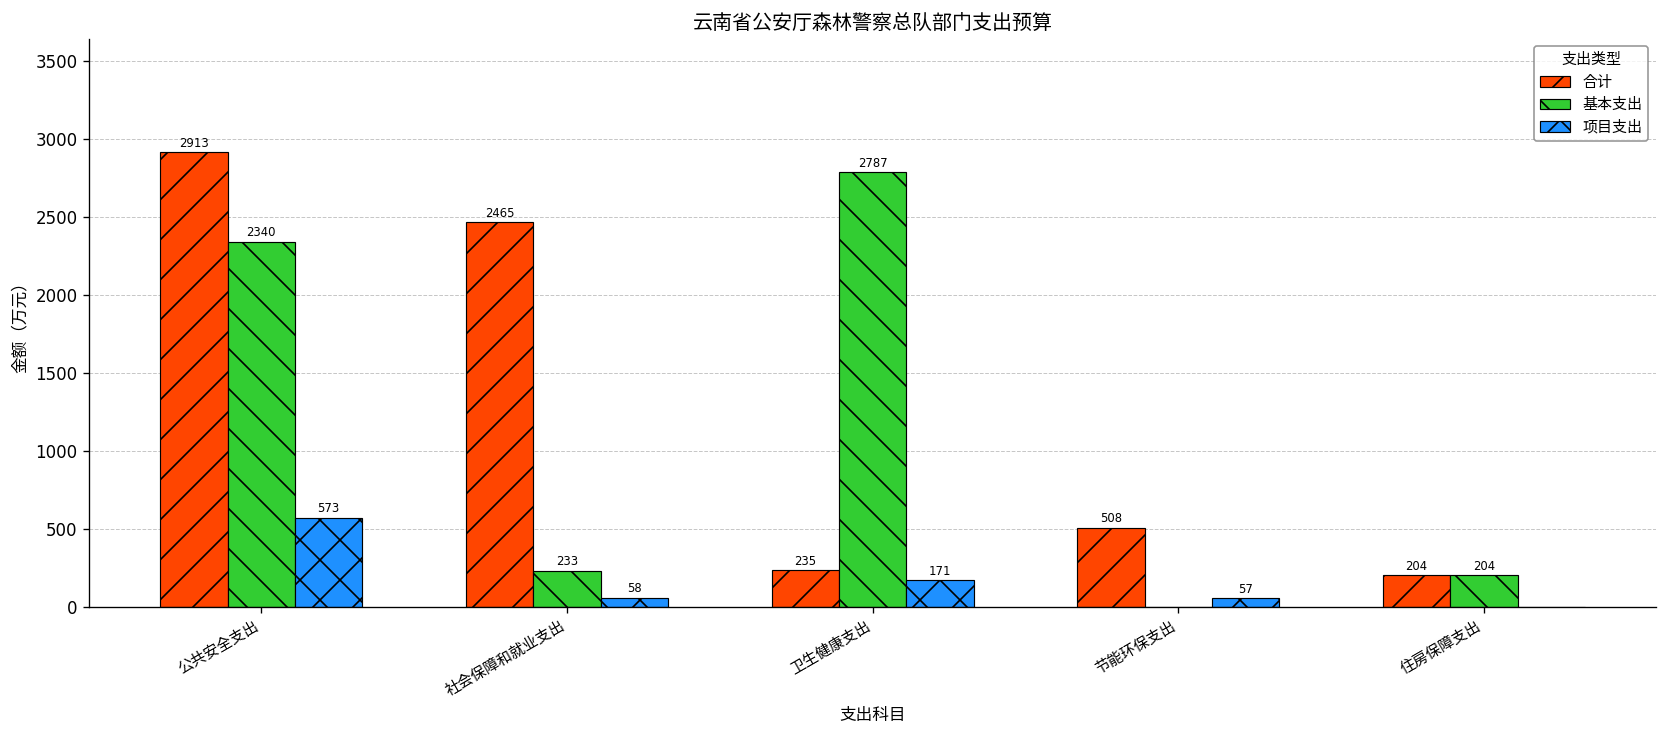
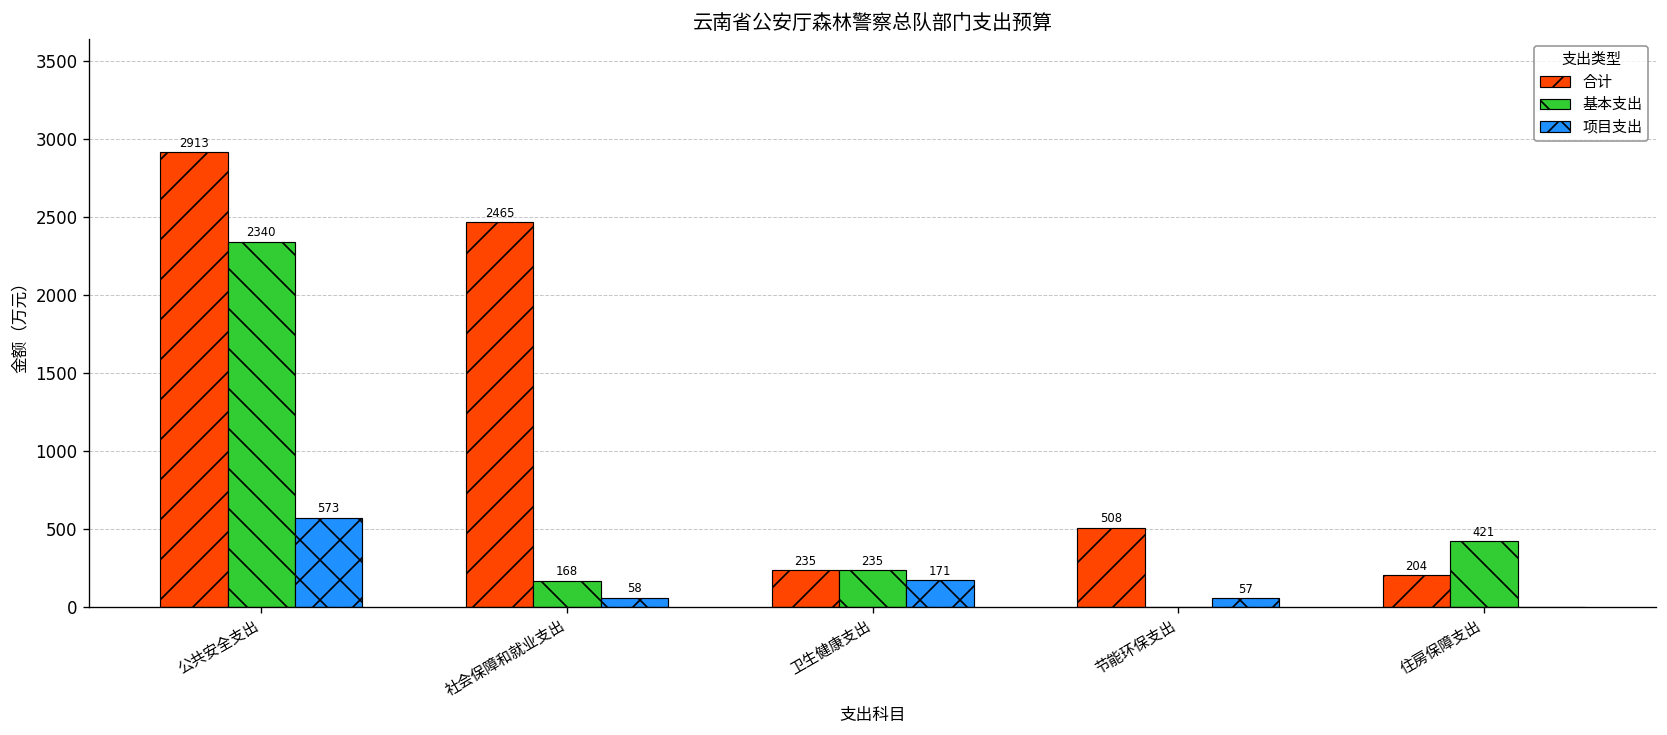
基本支出, 社会保障和就业支出: 233 -> 168
基本支出, 卫生健康支出: 2787 -> 235
基本支出, 住房保障支出: 204 -> 421
